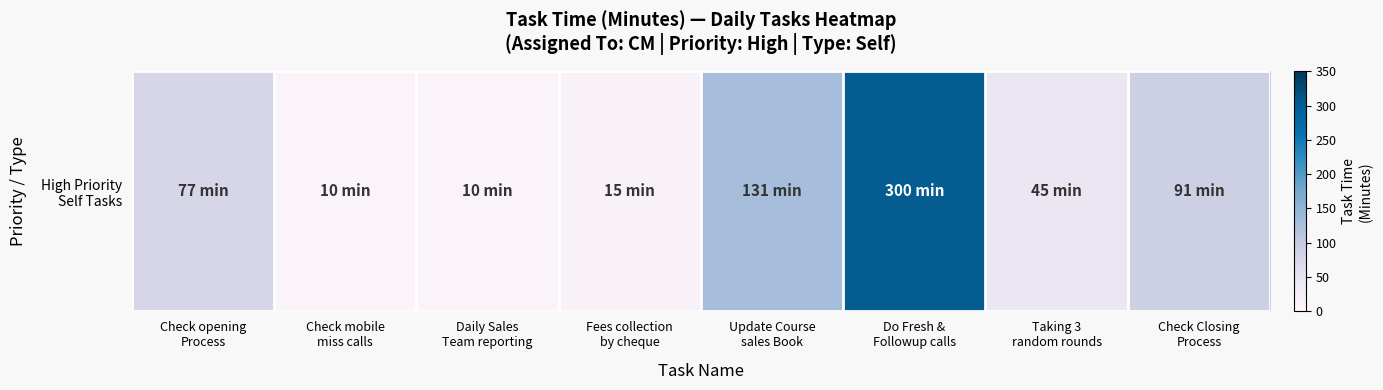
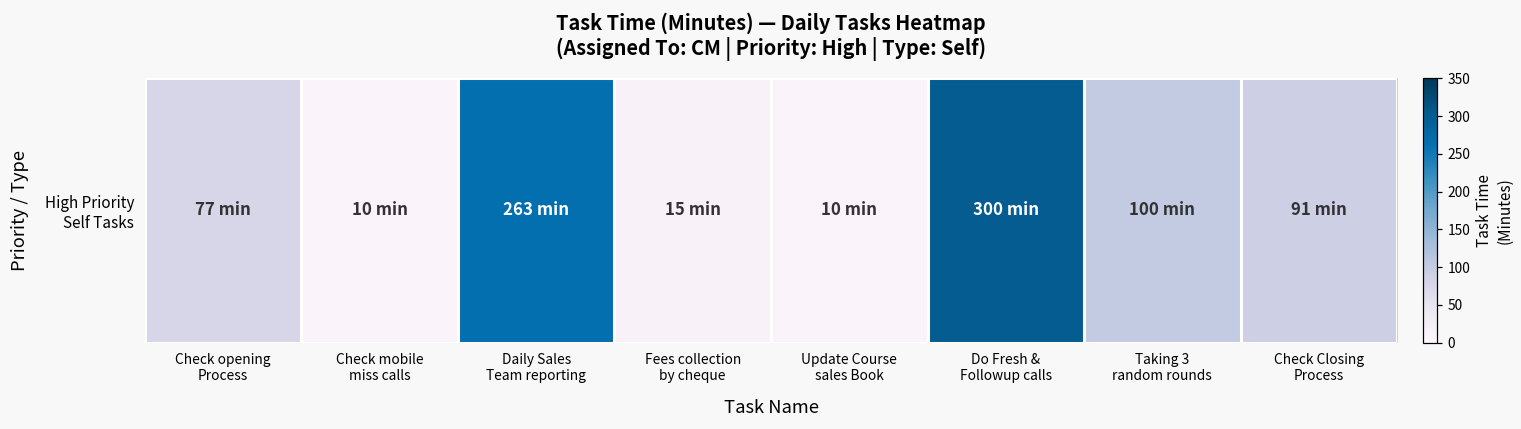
High Priority Self Tasks, Daily Sales Team reporting: 10 -> 263
High Priority Self Tasks, Update Course sales Book: 131 -> 10
High Priority Self Tasks, Taking 3 random rounds: 45 -> 100
